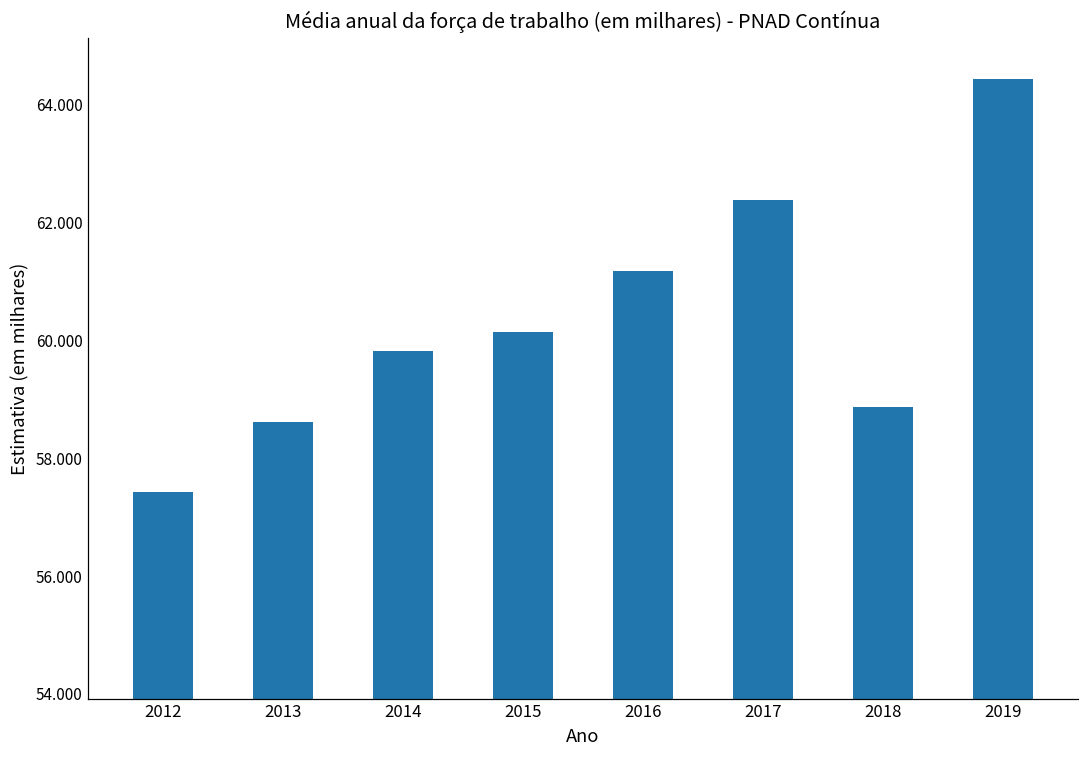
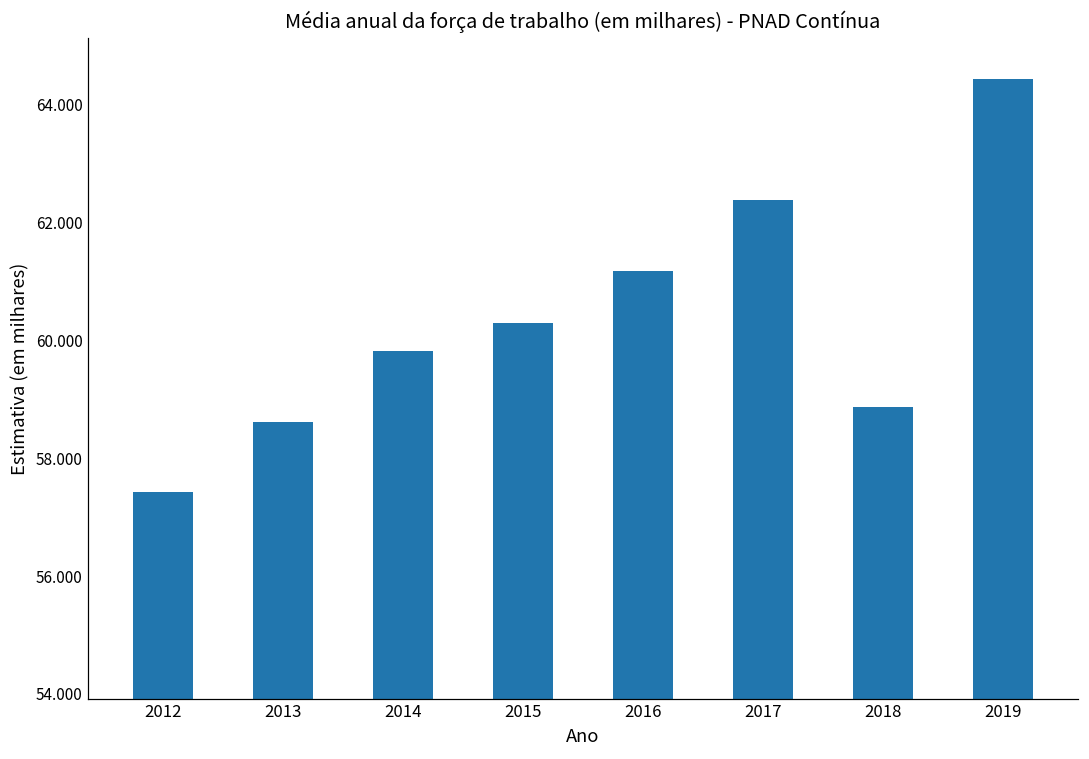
2015: 60.2 -> 60.3
